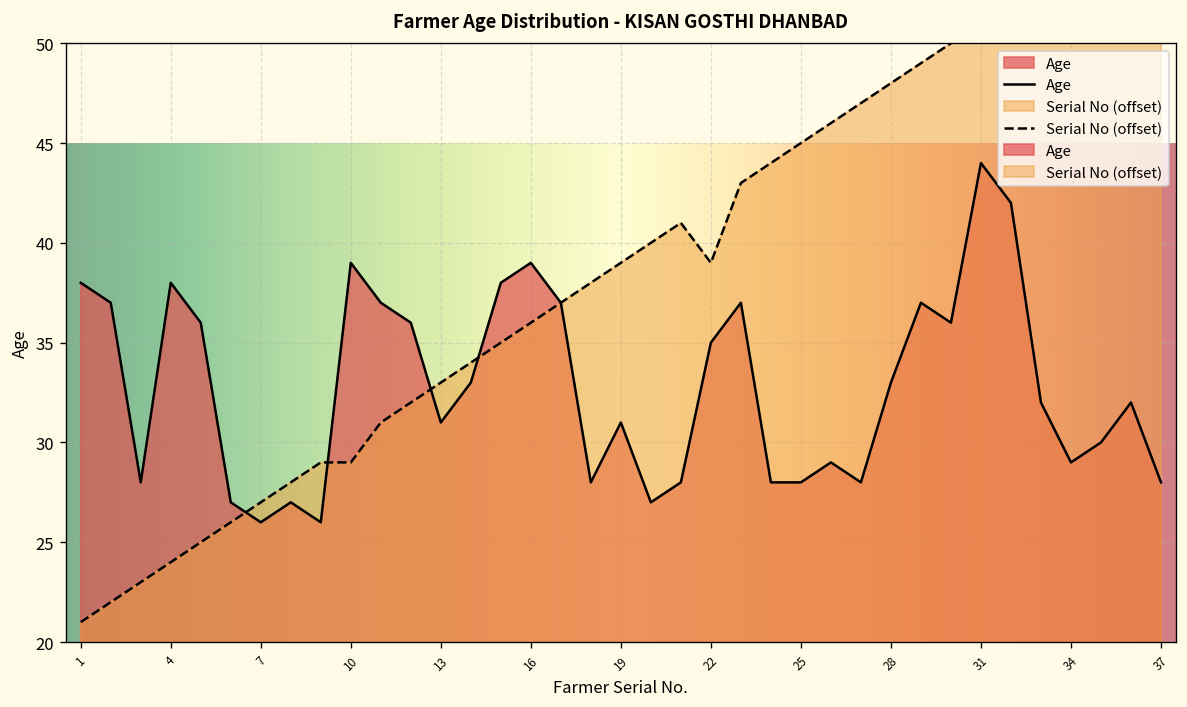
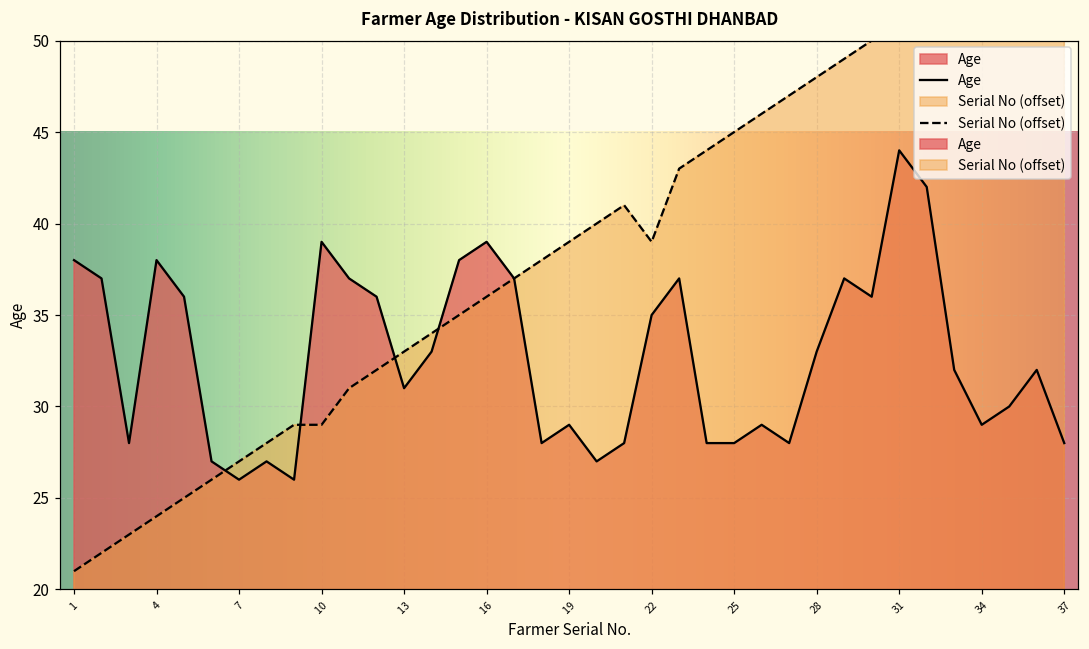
Age, 19: 31 -> 29
